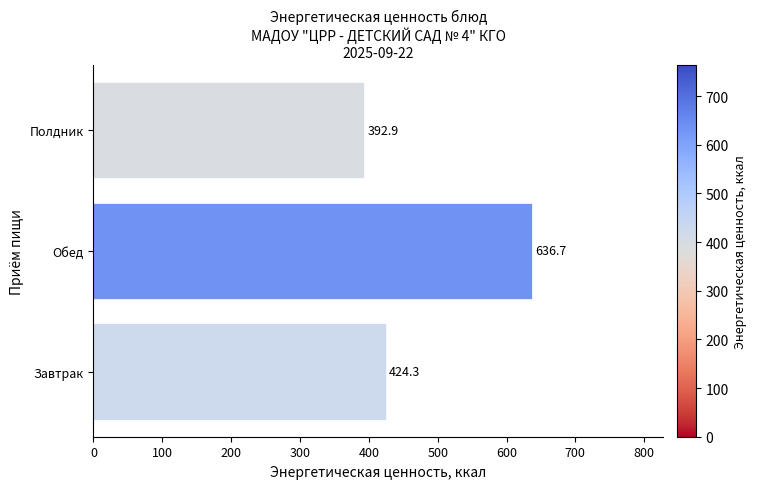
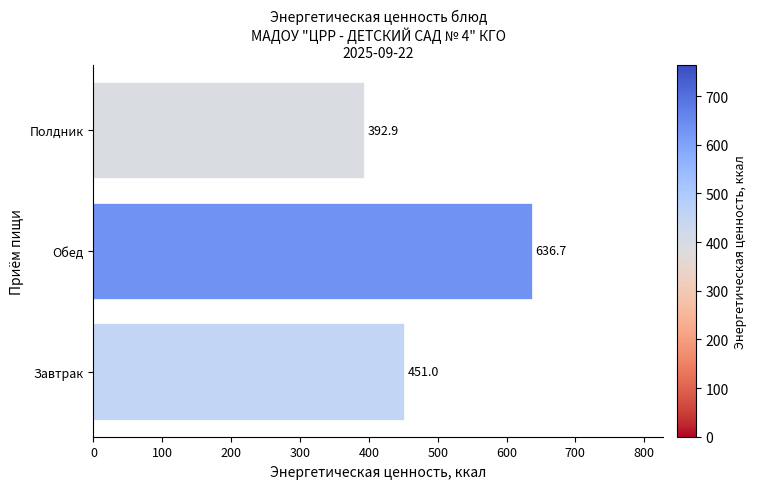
Завтрак: 424.3 -> 451.0
